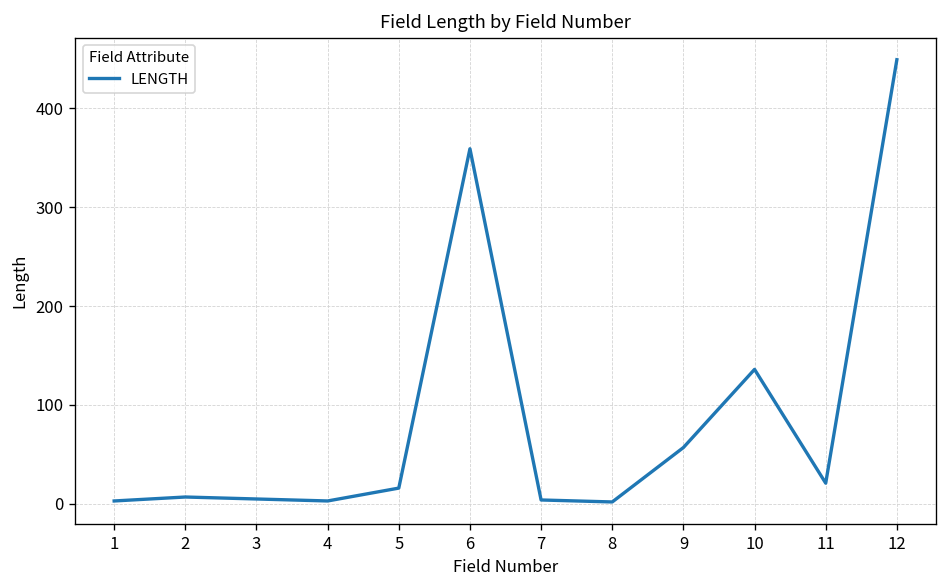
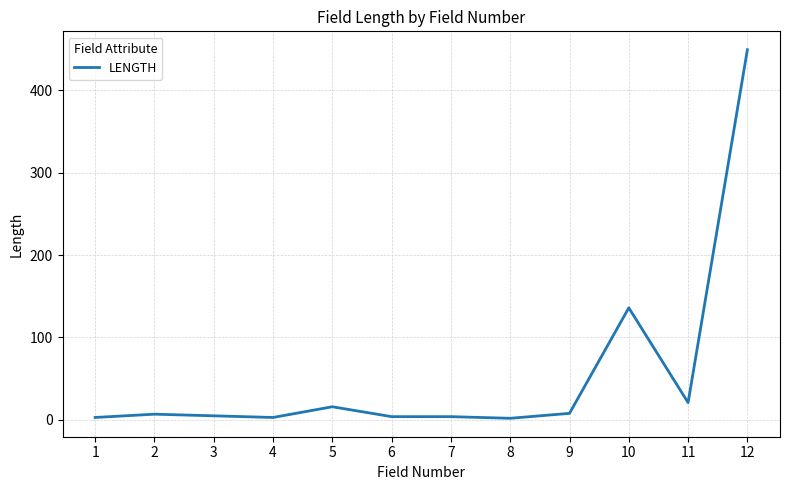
6: 360 -> 0
9: 60 -> 10
